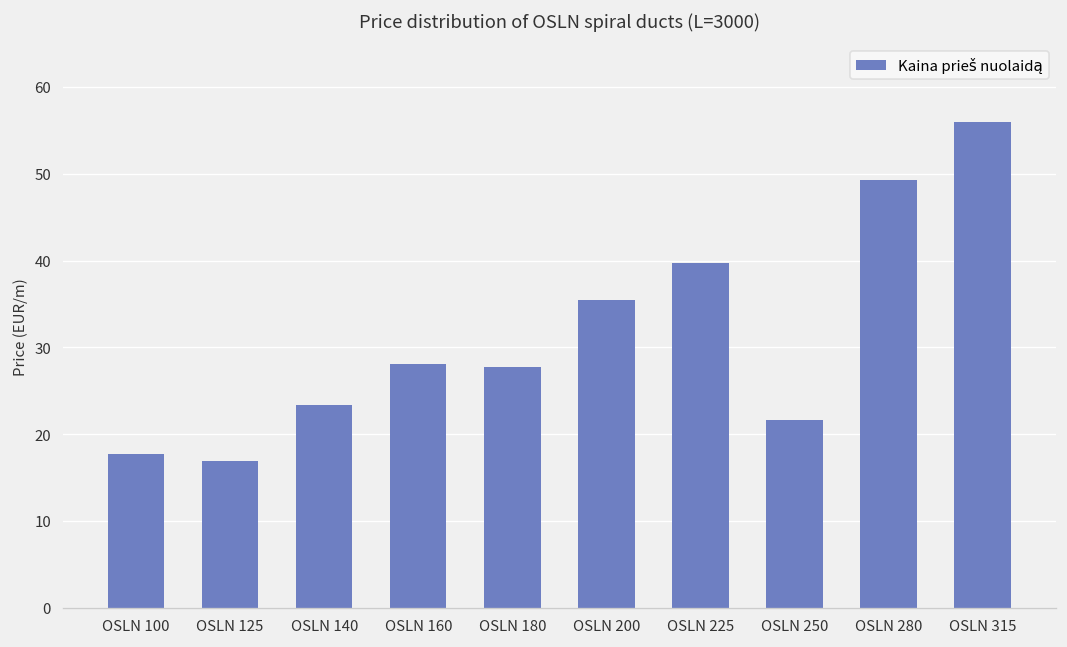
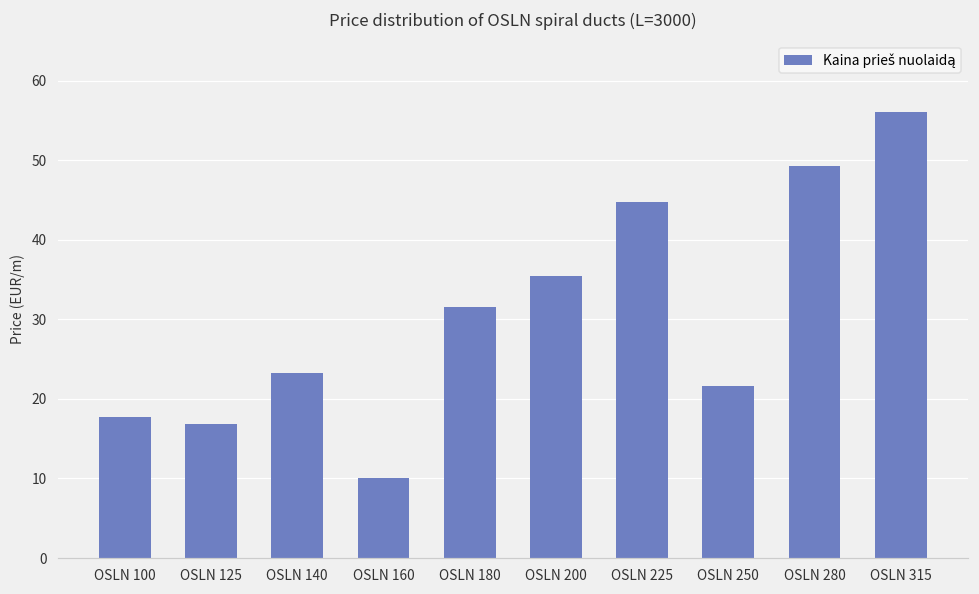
OSLN 160: 28 -> 10
OSLN 180: 28 -> 32
OSLN 225: 40 -> 45
